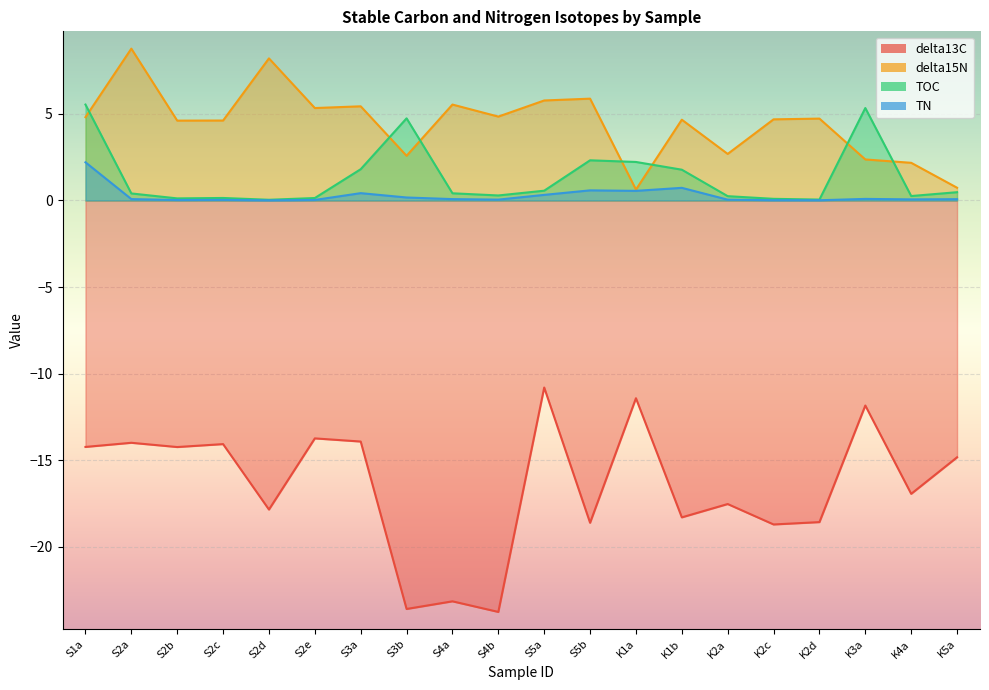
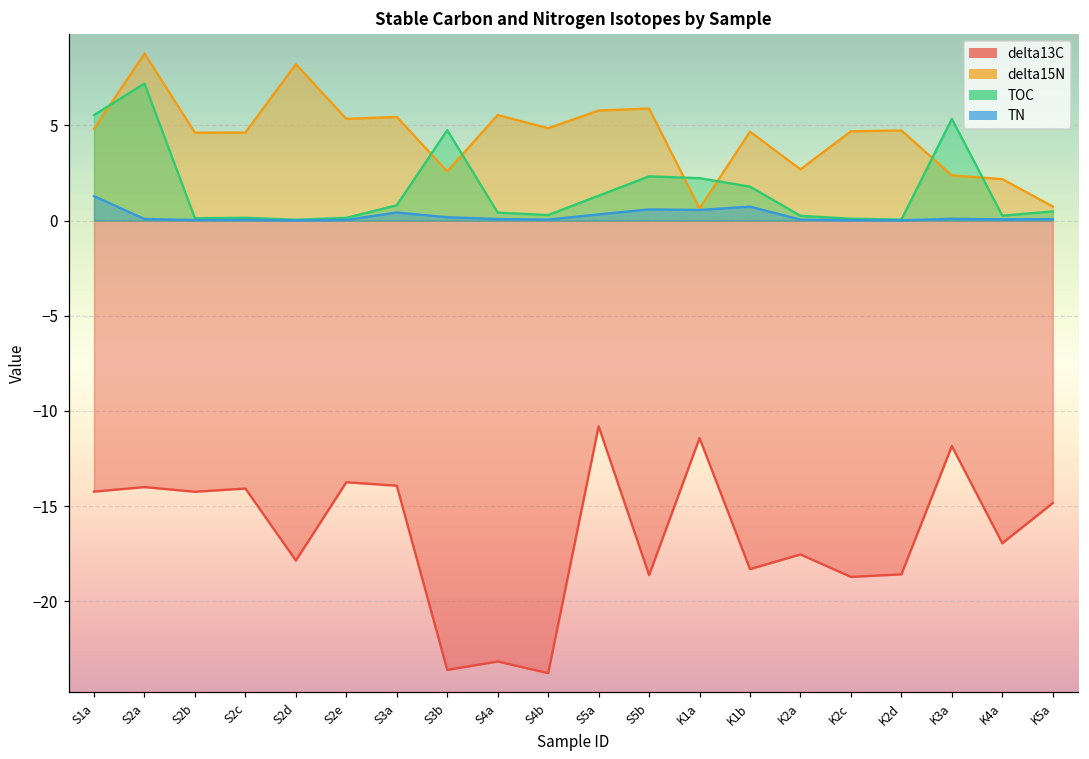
TN, S1a: 2.2 -> 1.3
TOC, S2a: 0.4 -> 7.2
TOC, S3a: 1.8 -> 0.8
TOC, S5a: 0.6 -> 1.3
